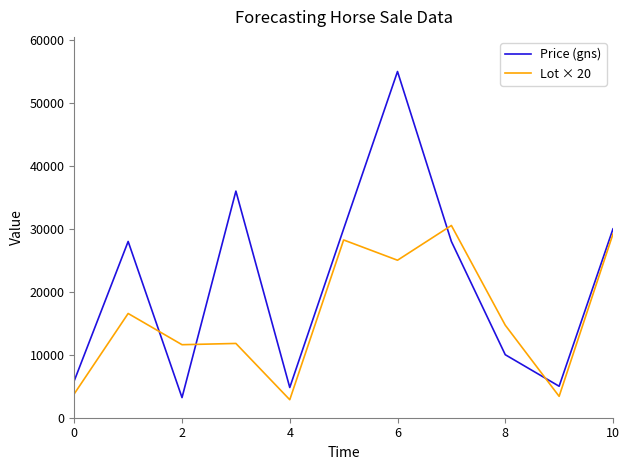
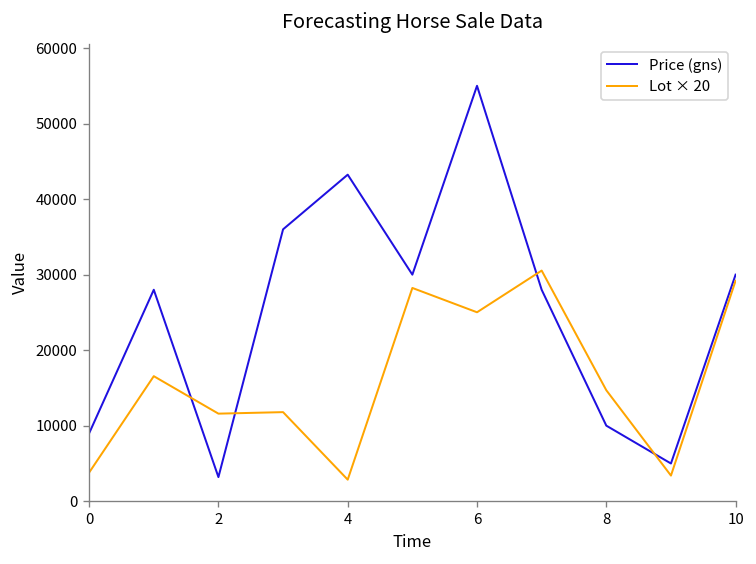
Price (gns), 0: 6000 -> 9000
Price (gns), 4: 5000 -> 43000
